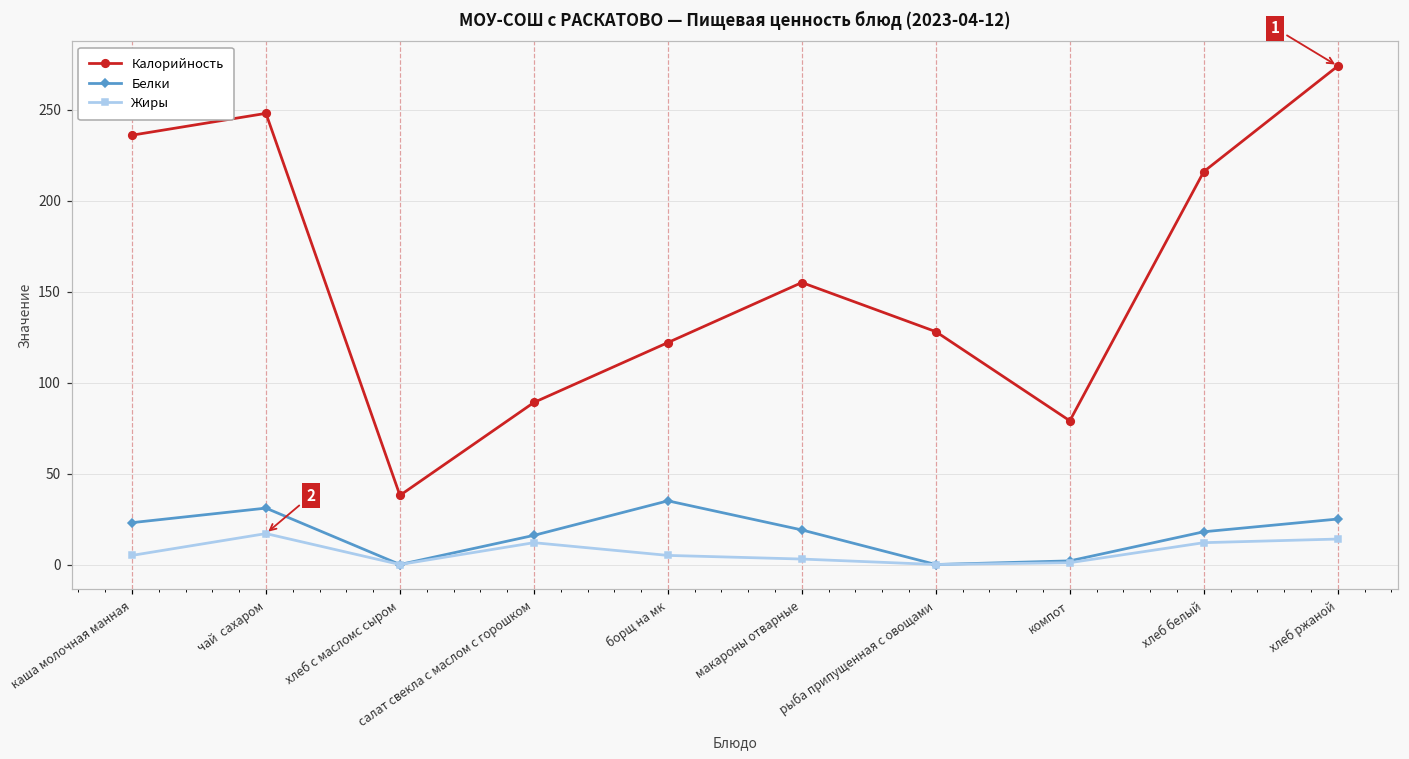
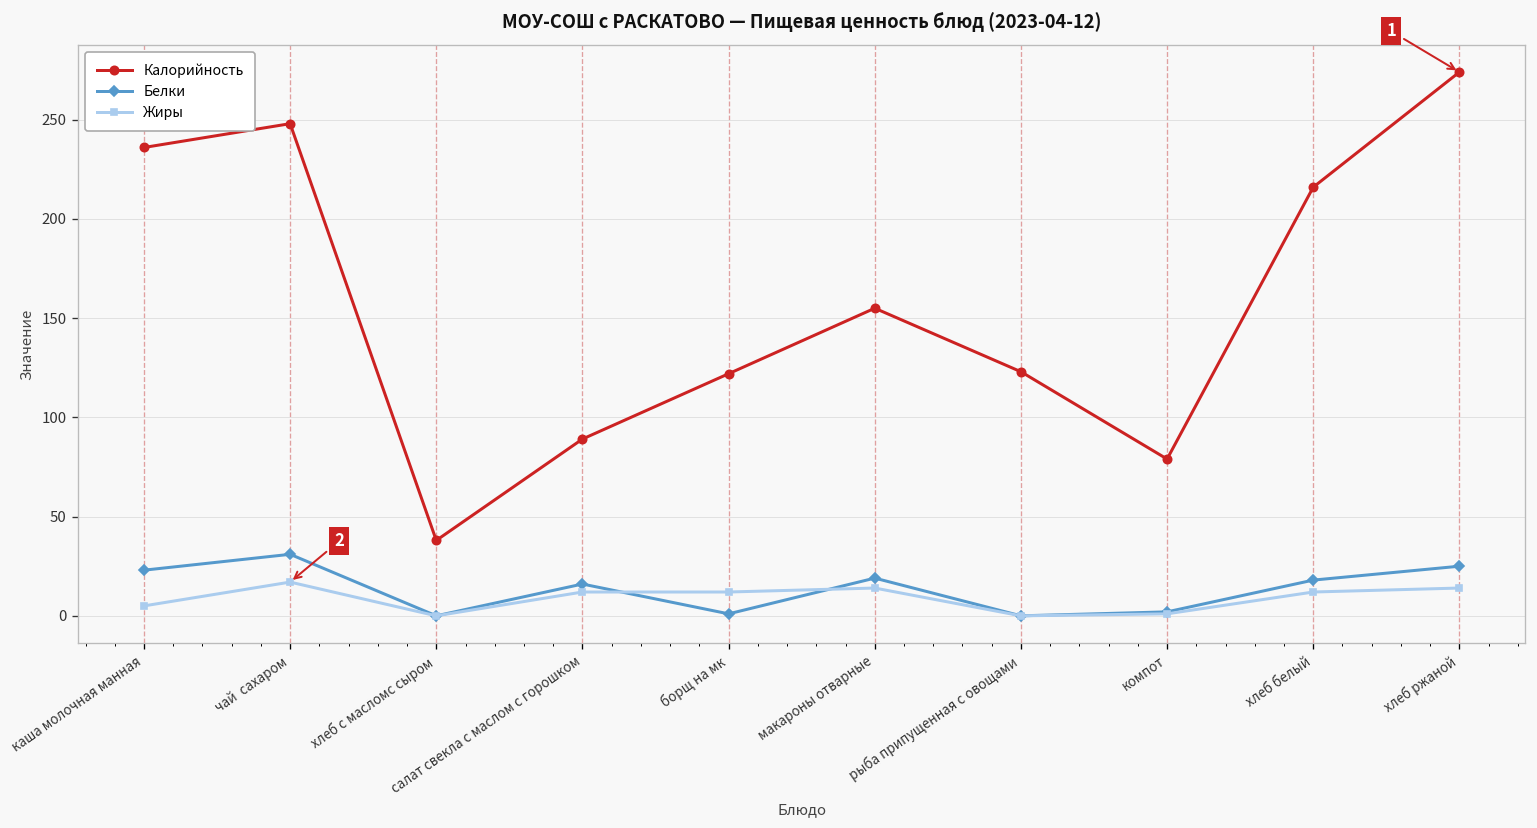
Белки, борщ на мк: 35 -> 1
Жиры, борщ на мк: 5 -> 12
Жиры, макароны отварные: 3 -> 14
Калорийность, рыба припущенная с овощами: 128 -> 123
